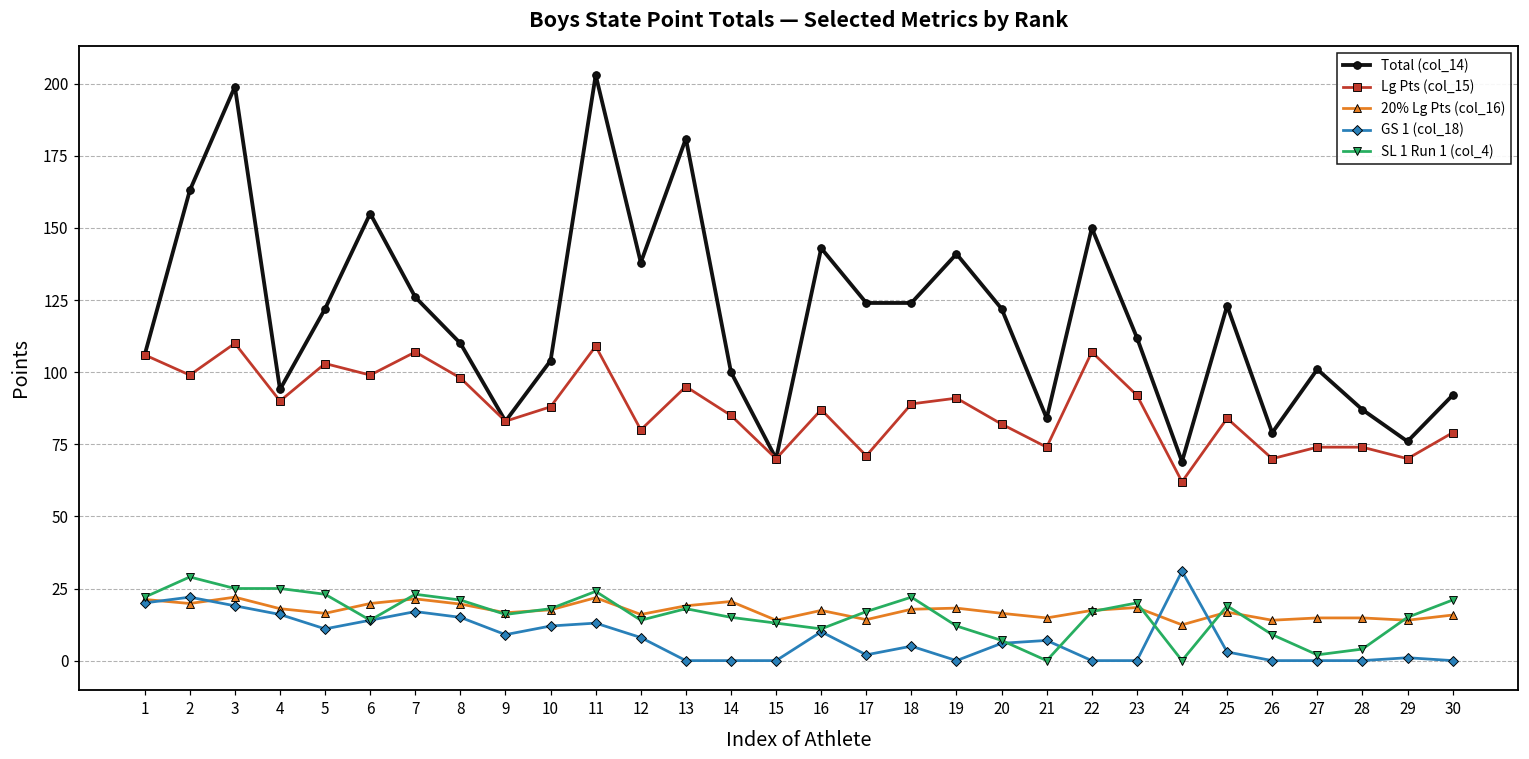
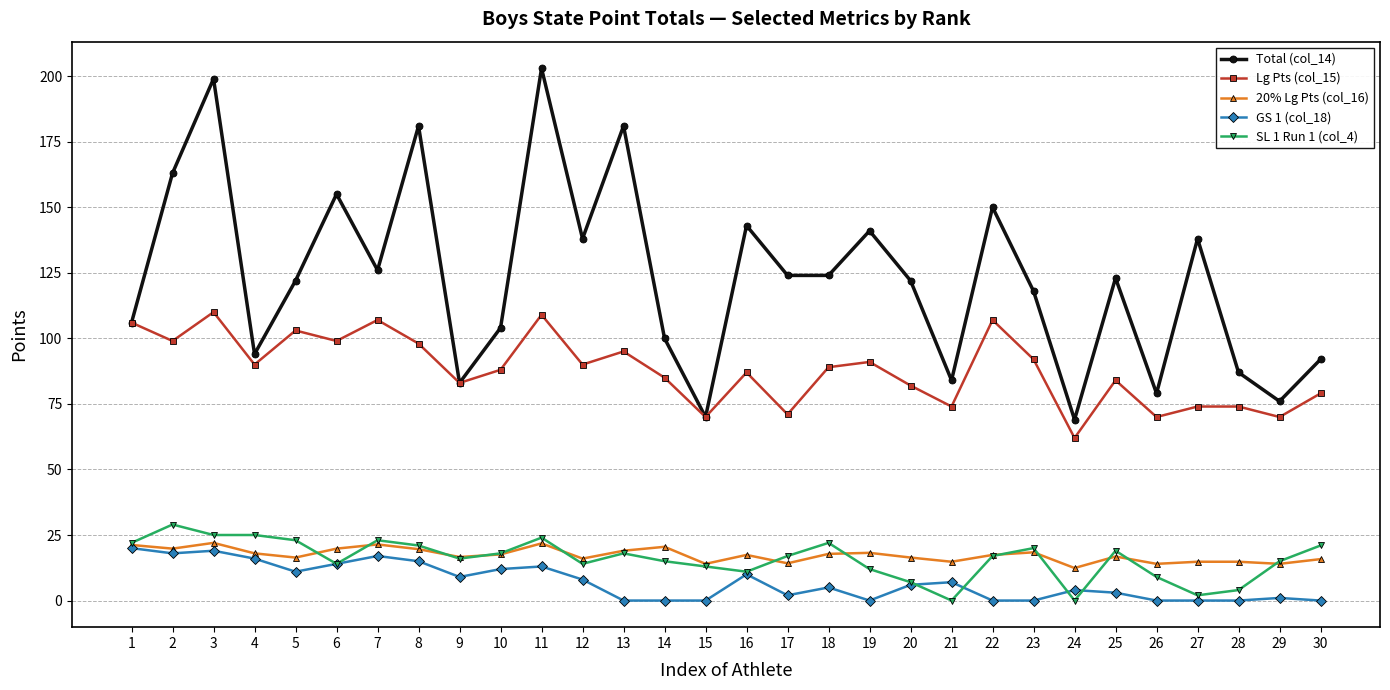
GS 1 (col_18), 2: 22 -> 18
Total (col_14), 8: 110 -> 181
Lg Pts (col_15), 12: 80 -> 90
Total (col_14), 23: 112 -> 118
GS 1 (col_18), 24: 31 -> 4
Total (col_14), 27: 101 -> 138
